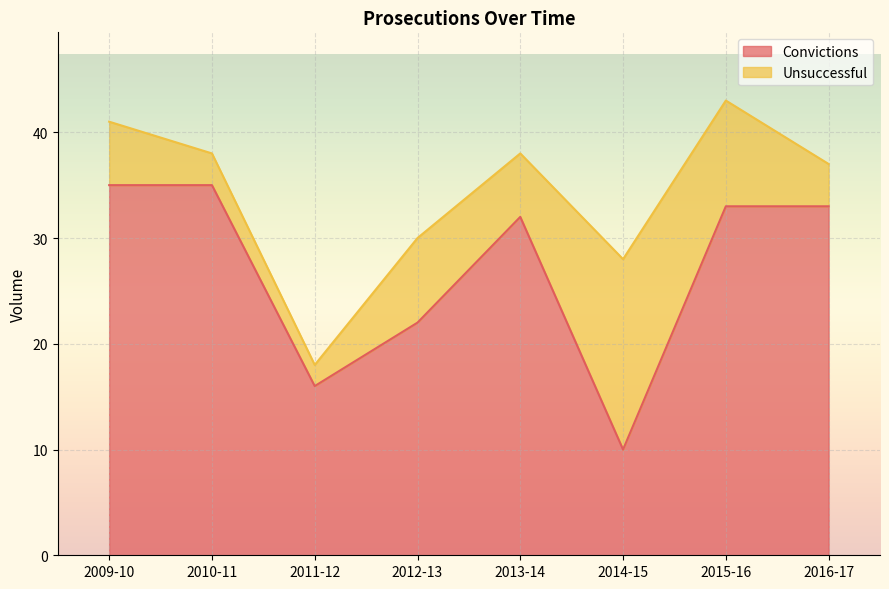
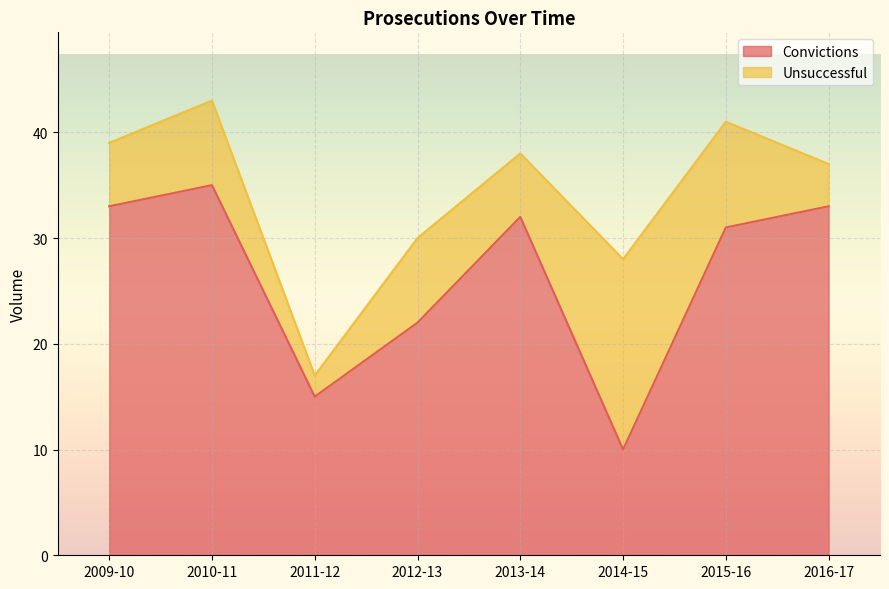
Convictions, 2009-10: 35 -> 33
Unsuccessful, 2010-11: 3 -> 8
Convictions, 2011-12: 16 -> 15
Convictions, 2015-16: 33 -> 31
